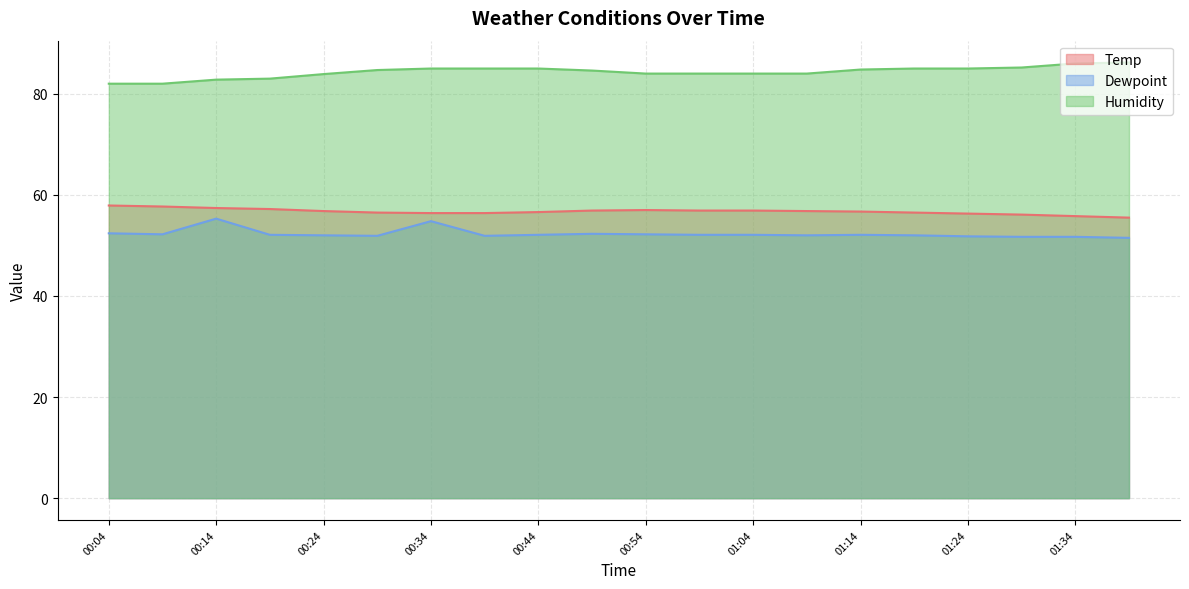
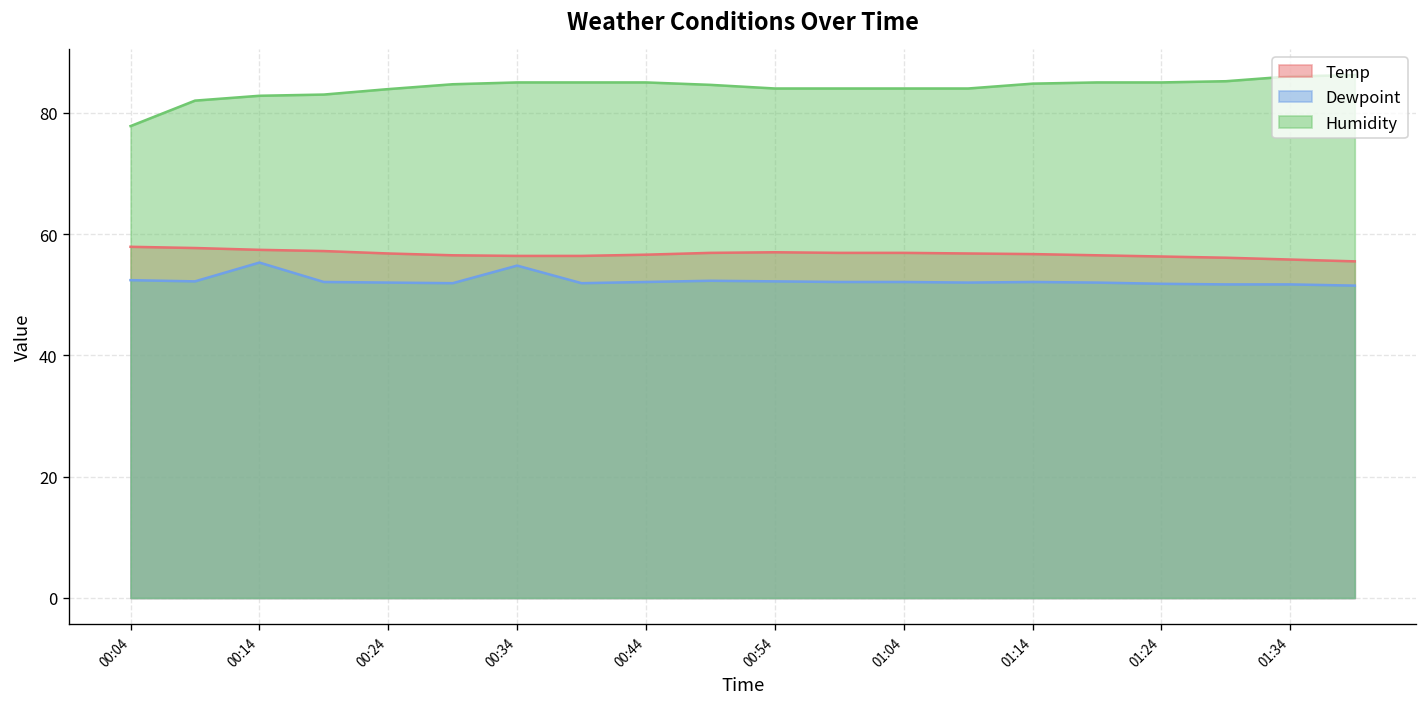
Humidity, 00:04: 82 -> 78
